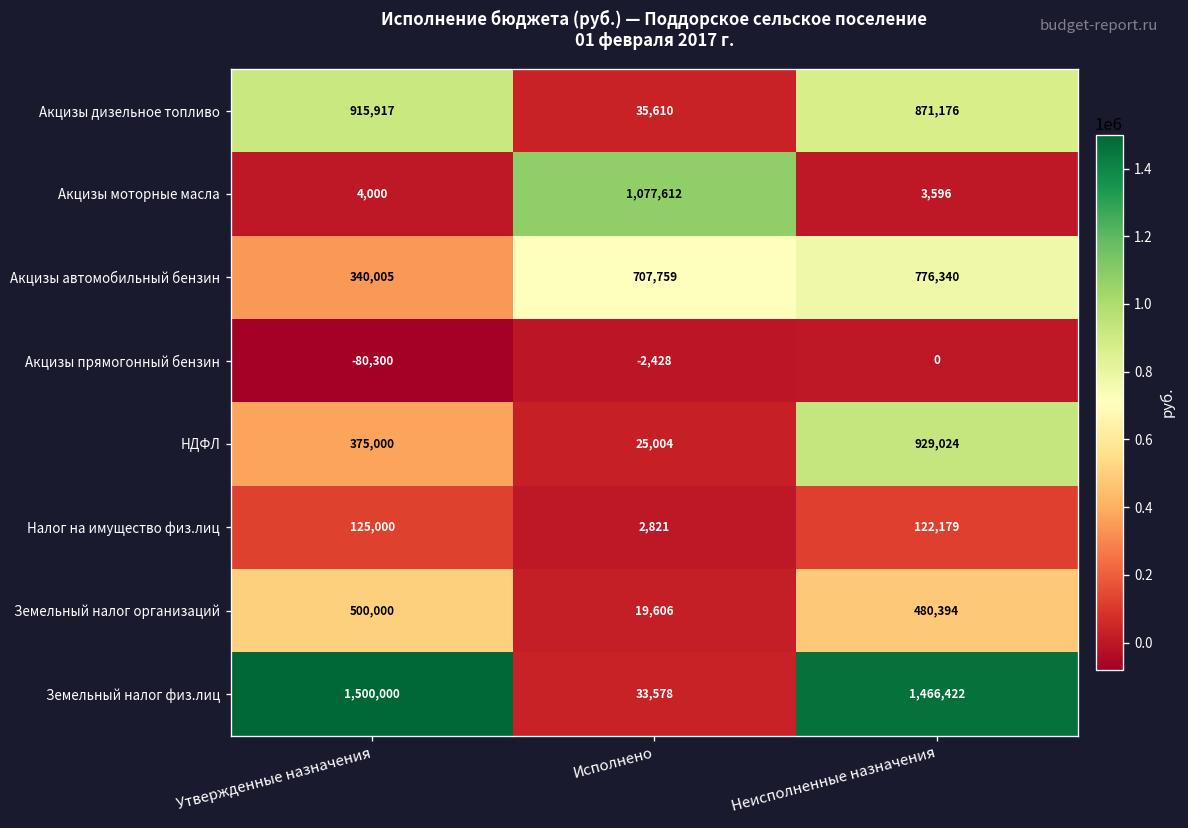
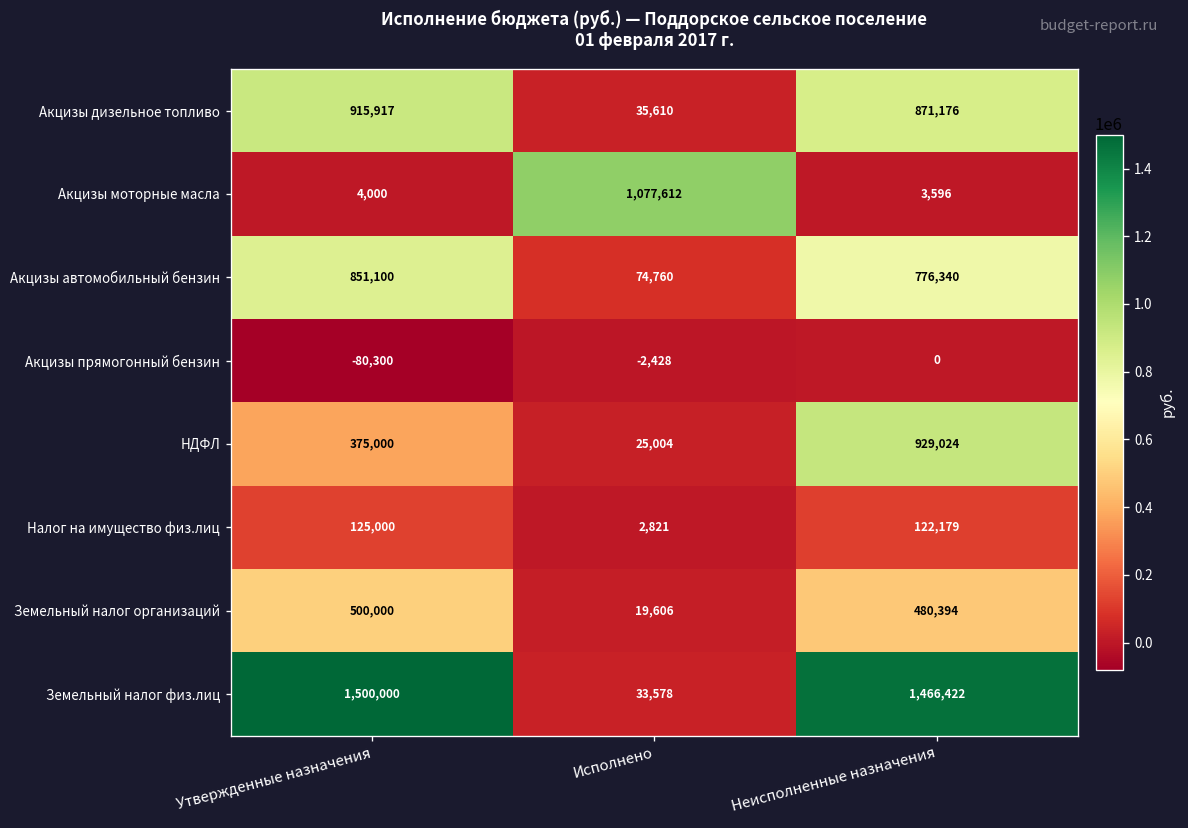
Акцизы автомобильный бензин, Утвержденные назначения: 340,005 -> 851,100
Акцизы автомобильный бензин, Исполнено: 707,759 -> 74,760
